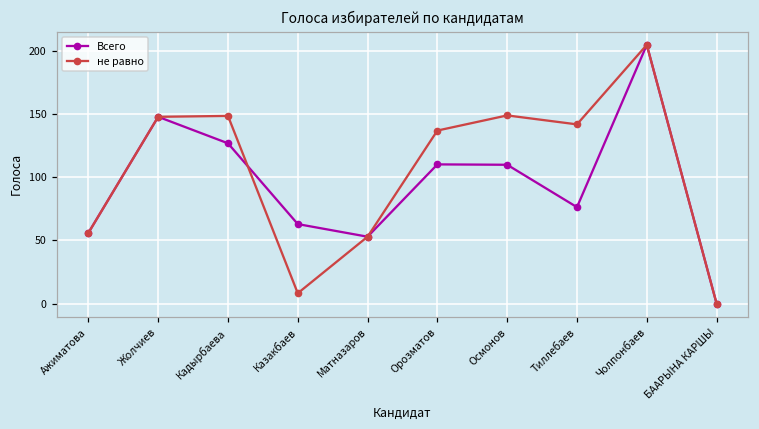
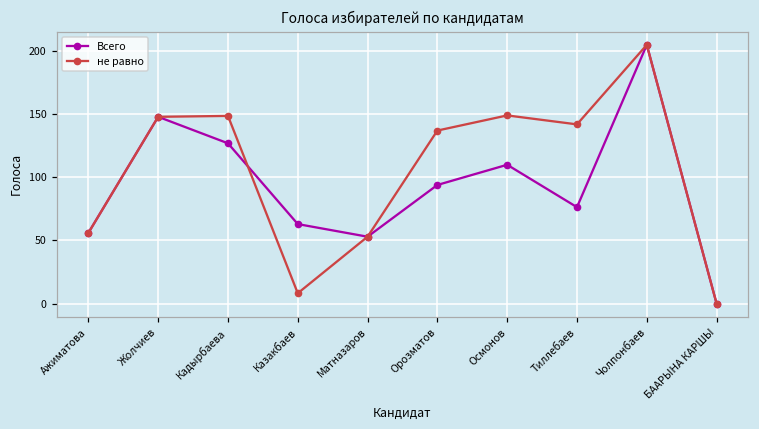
Всего, Орозматов: 110 -> 94
